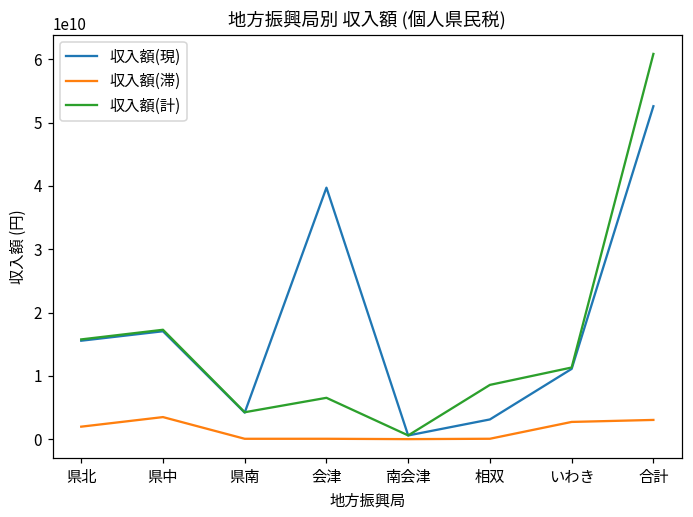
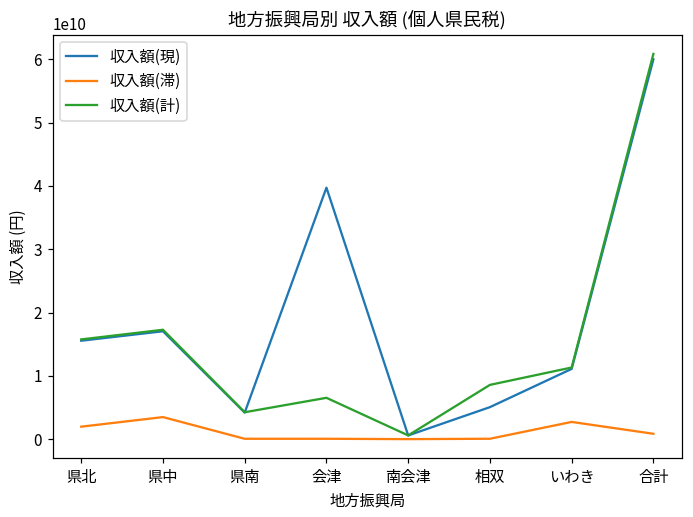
収入額(現), 相双: 3000000000 -> 5000000000
収入額(現), 合計: 53000000000 -> 60000000000
収入額(滞), 合計: 3000000000 -> 1000000000
